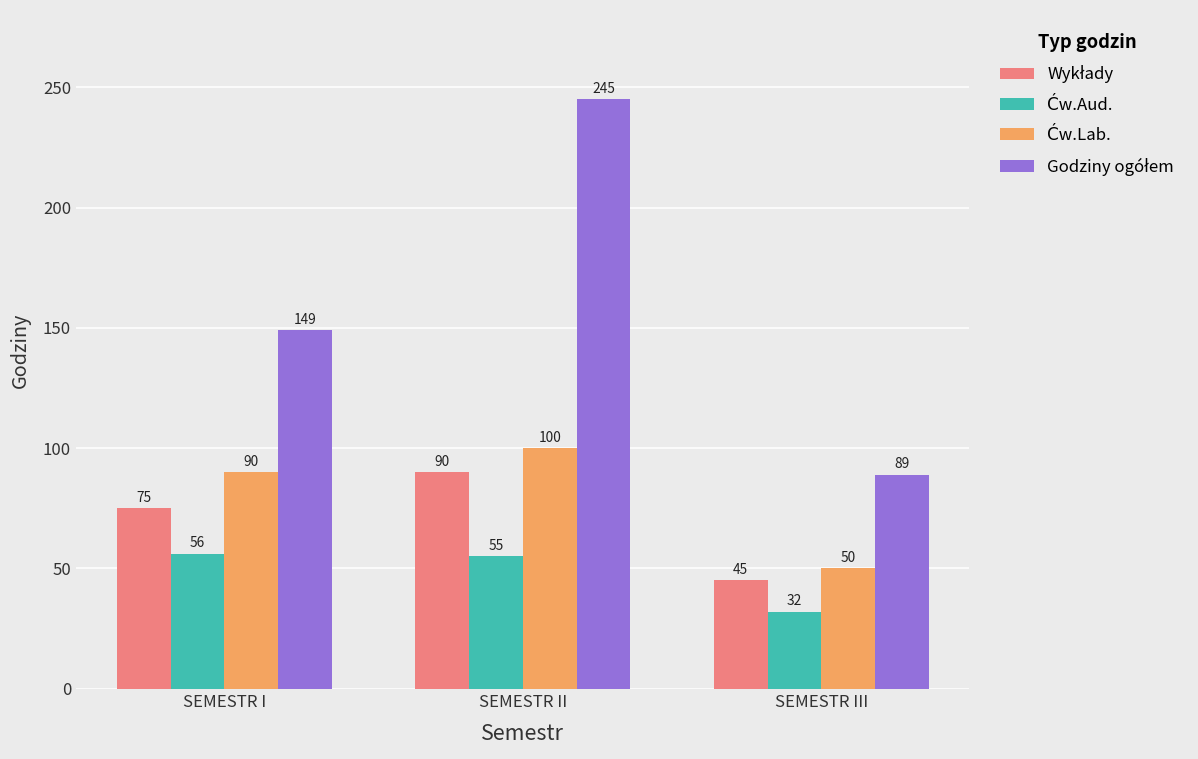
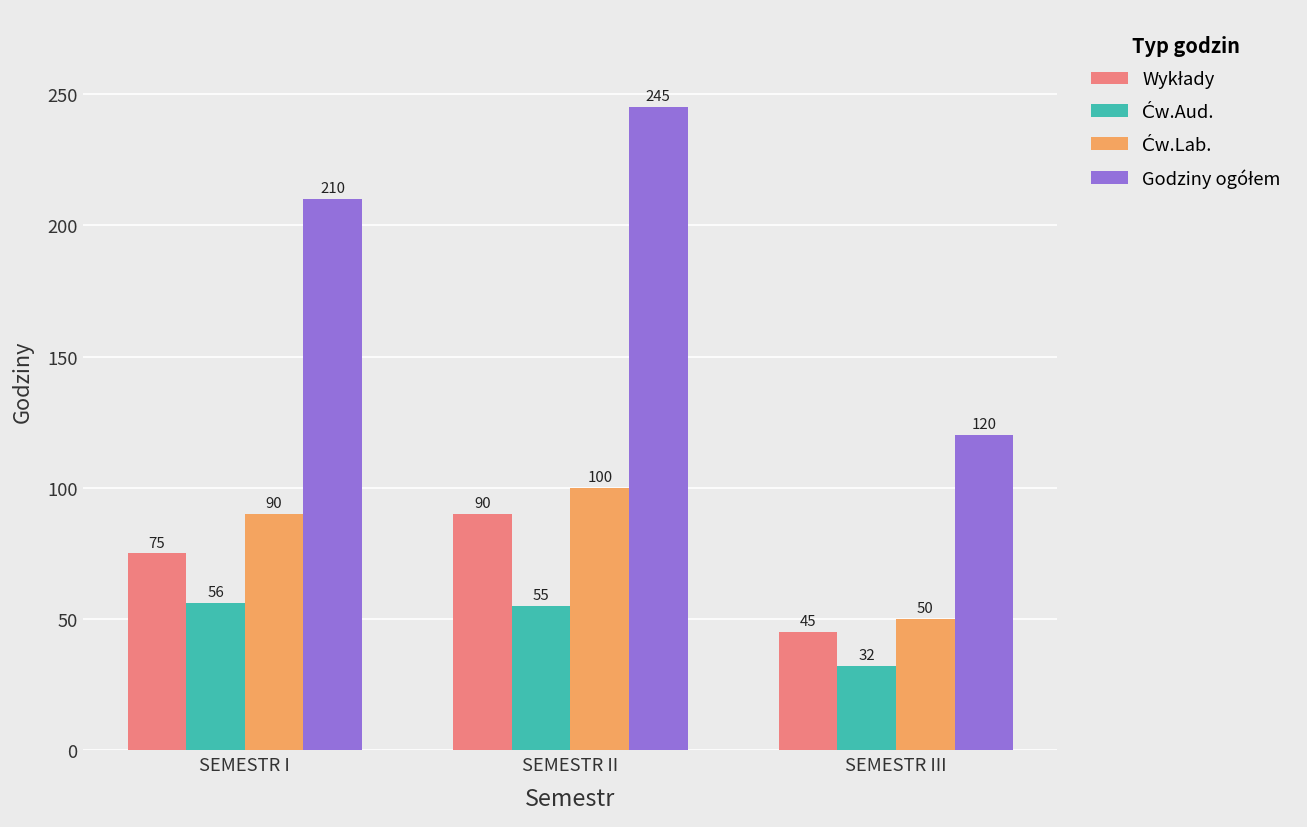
Godziny ogółem, SEMESTR I: 149 -> 210
Godziny ogółem, SEMESTR III: 89 -> 120
